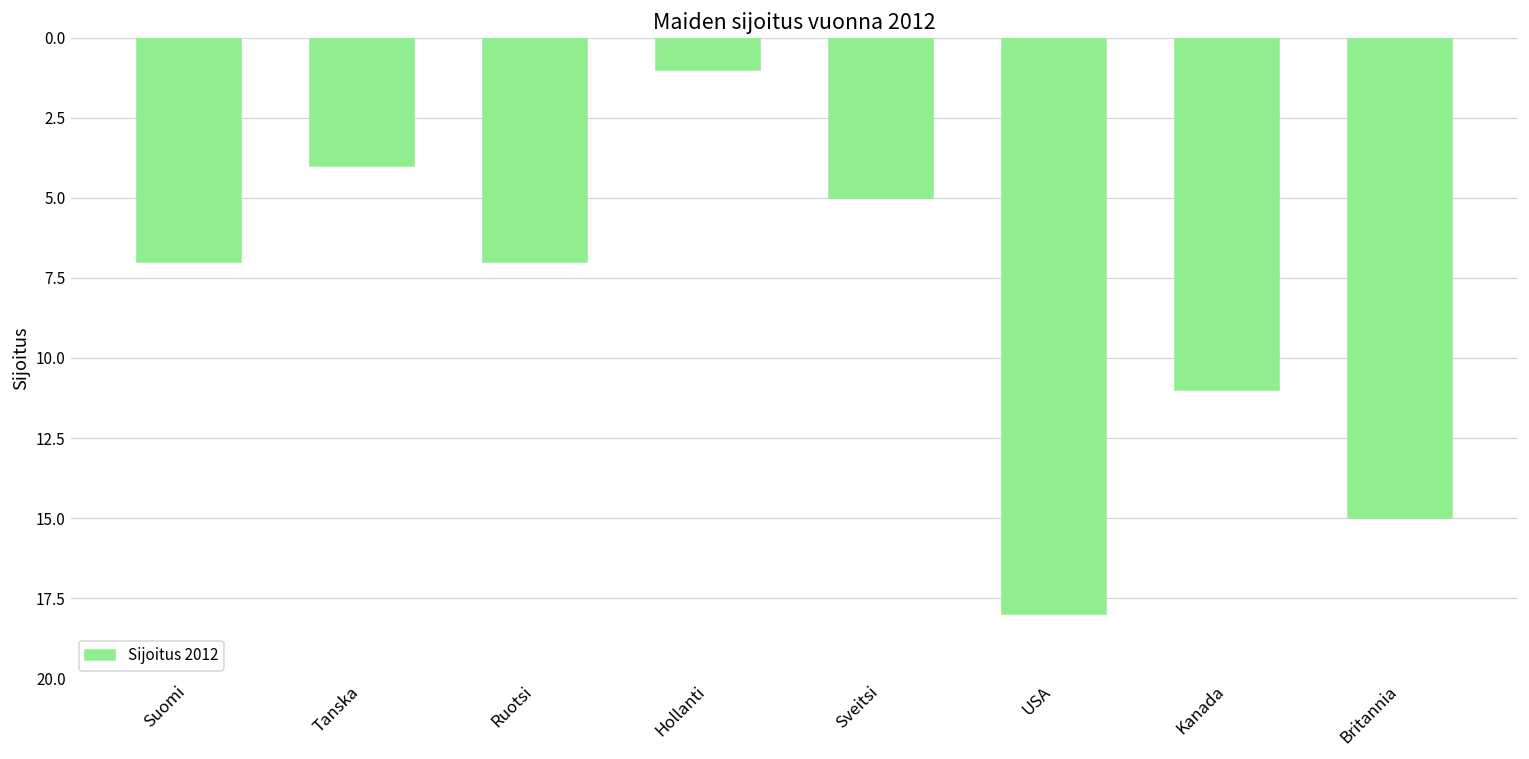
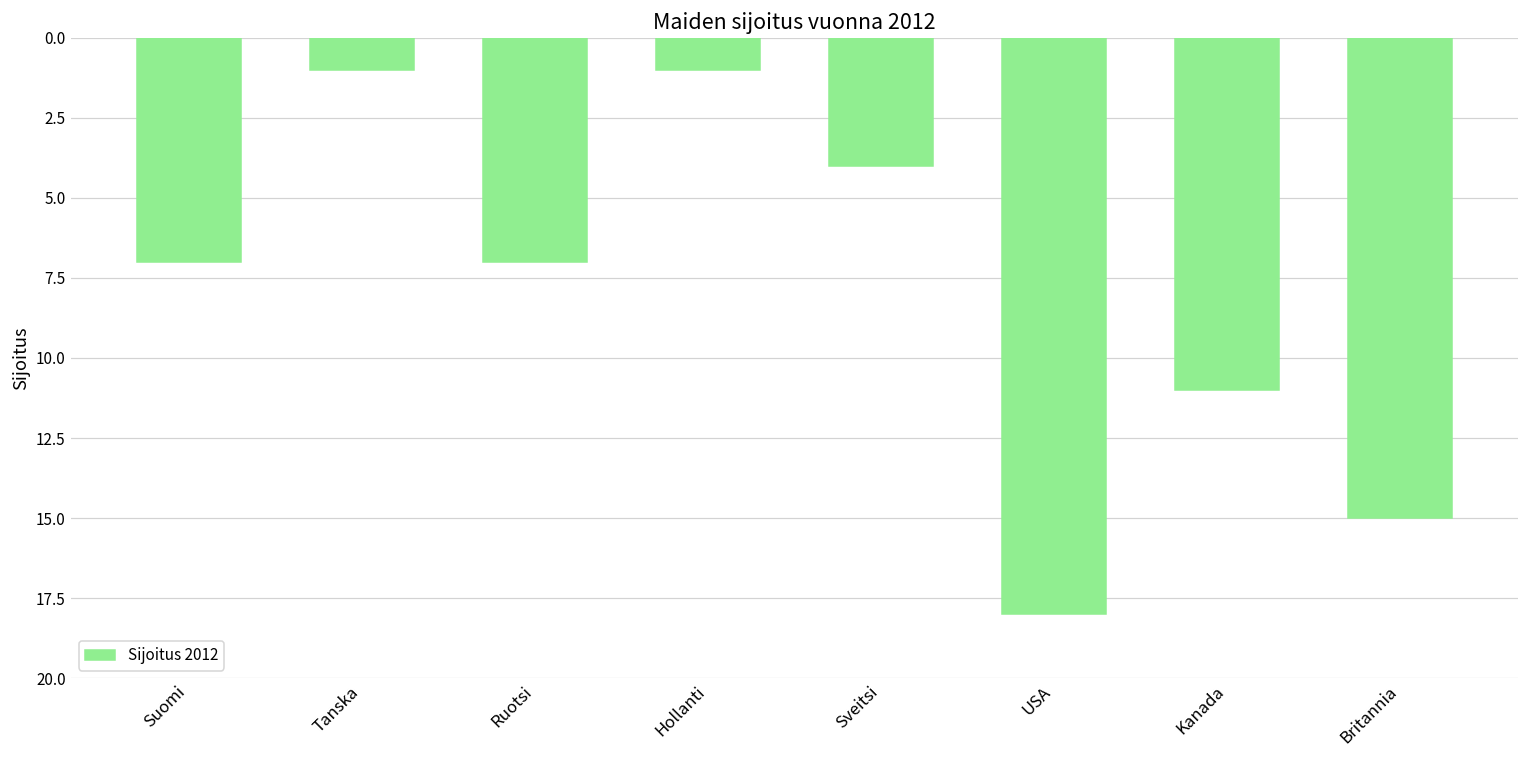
Tanska: 4 -> 1
Sveitsi: 5 -> 4
